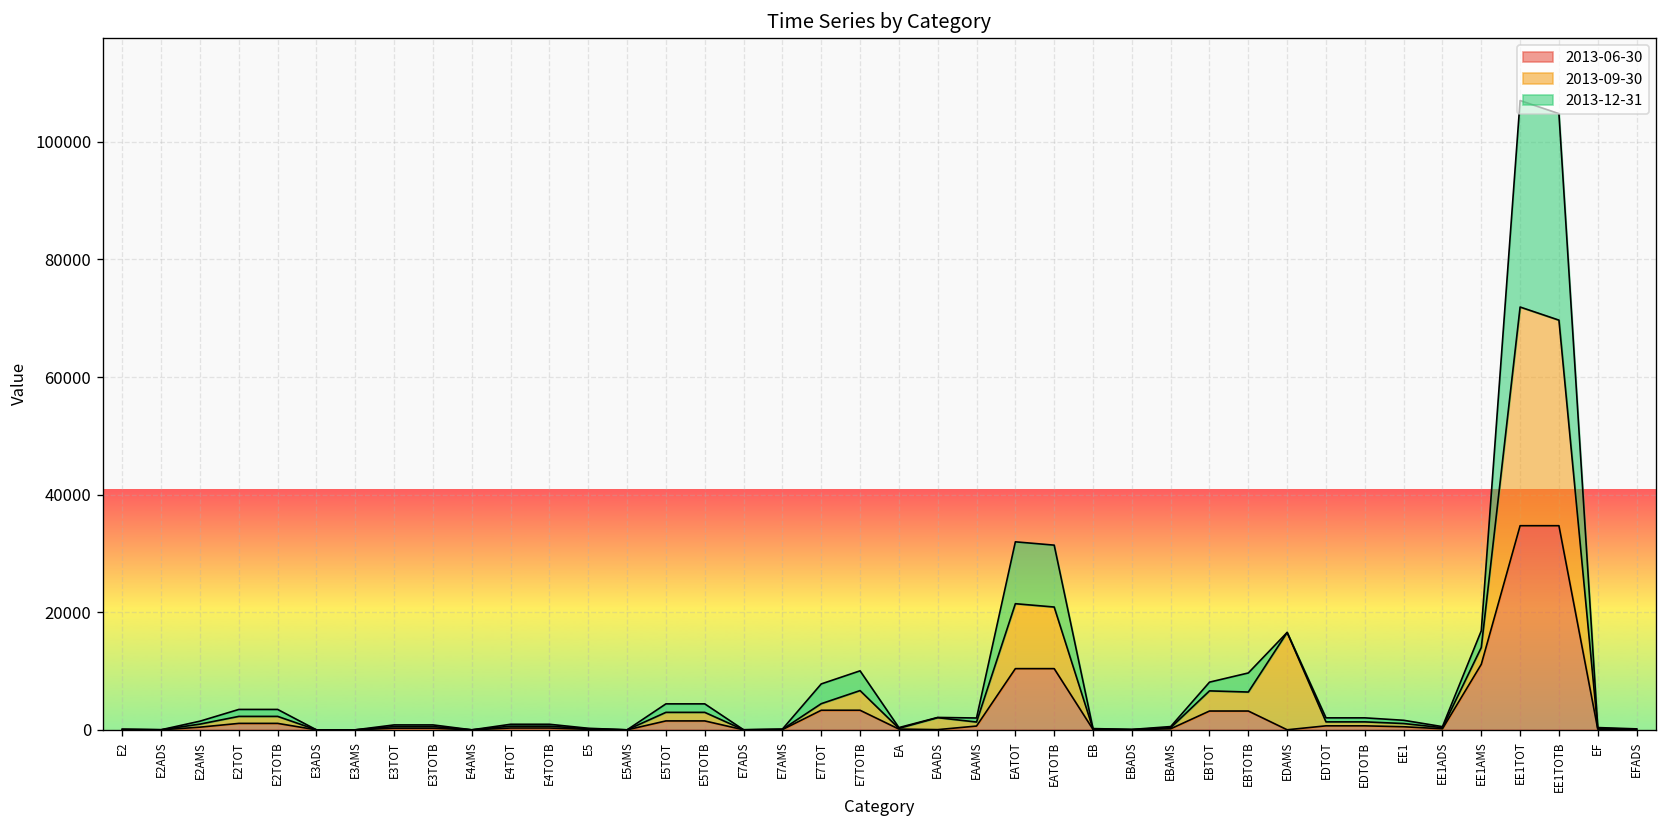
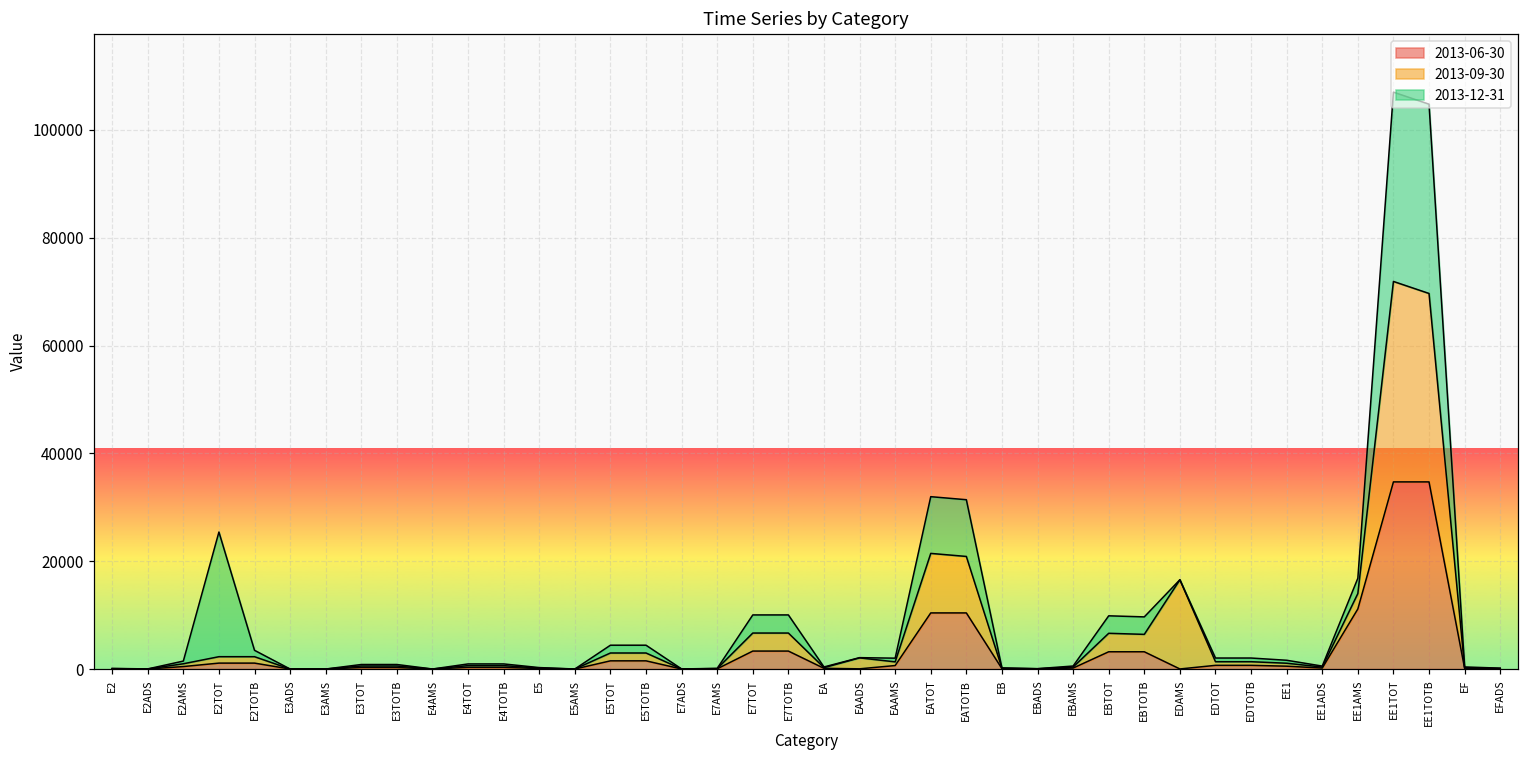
2013-12-31, E2TOT: 1000 -> 23000
2013-09-30, E7TOT: 1000 -> 3000
2013-12-31, EBTOT: 1000 -> 3000
